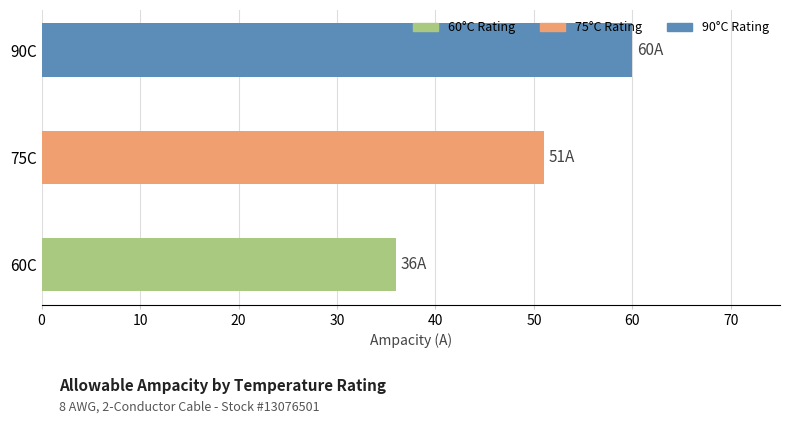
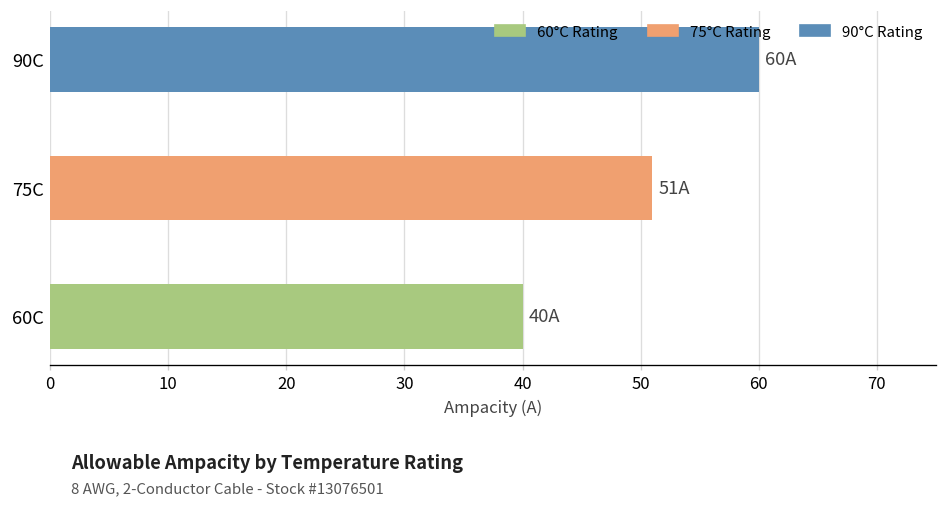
60C: 36A -> 40A
